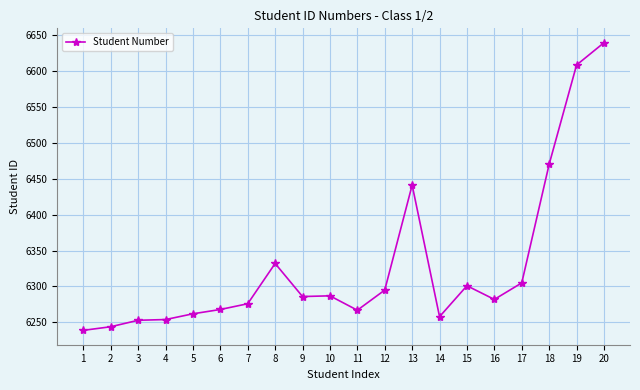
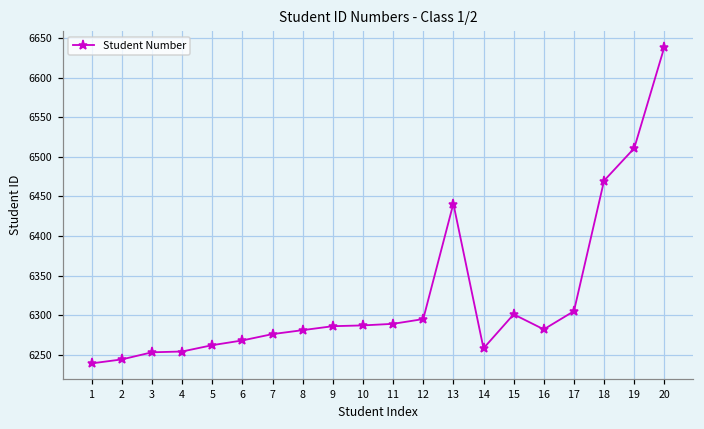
8: 6330 -> 6280
11: 6270 -> 6290
19: 6610 -> 6510
